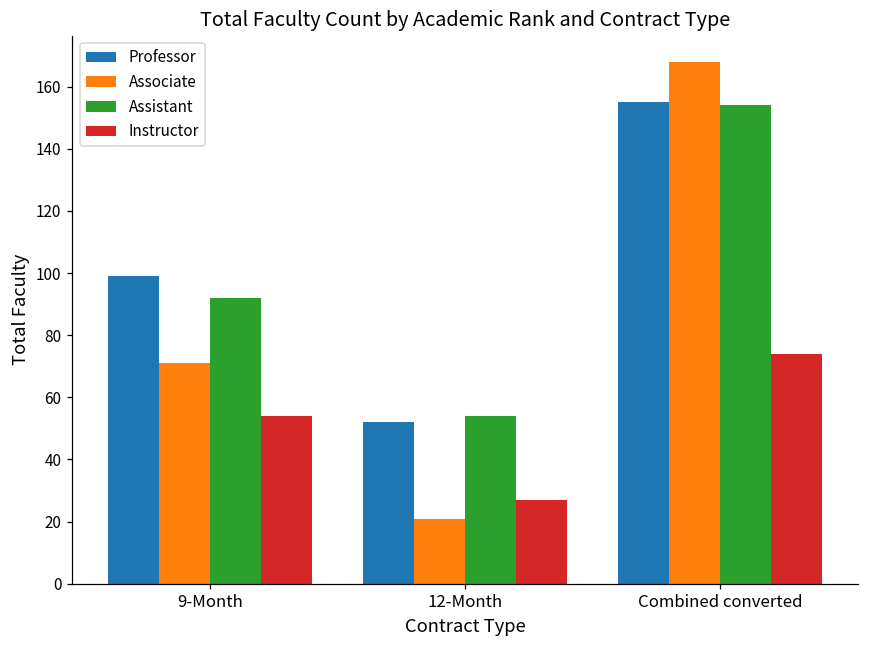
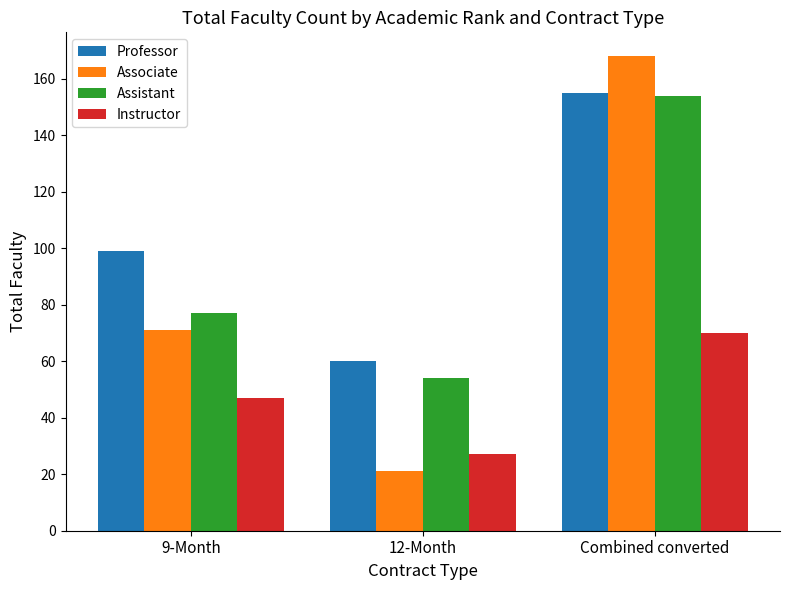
Assistant, 9-Month: 92 -> 77
Instructor, 9-Month: 54 -> 47
Professor, 12-Month: 52 -> 60
Instructor, Combined converted: 74 -> 70
